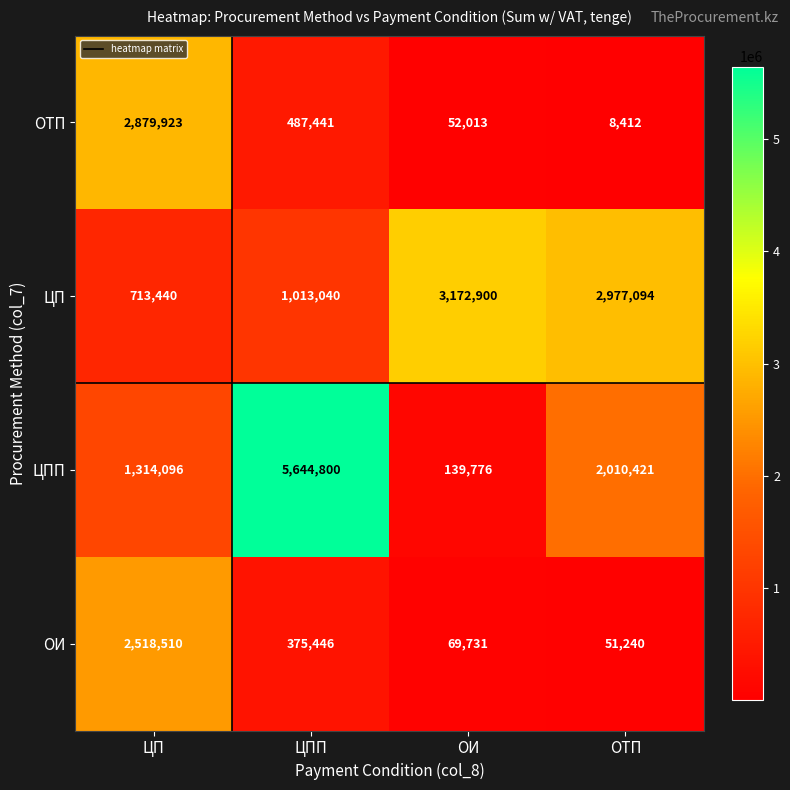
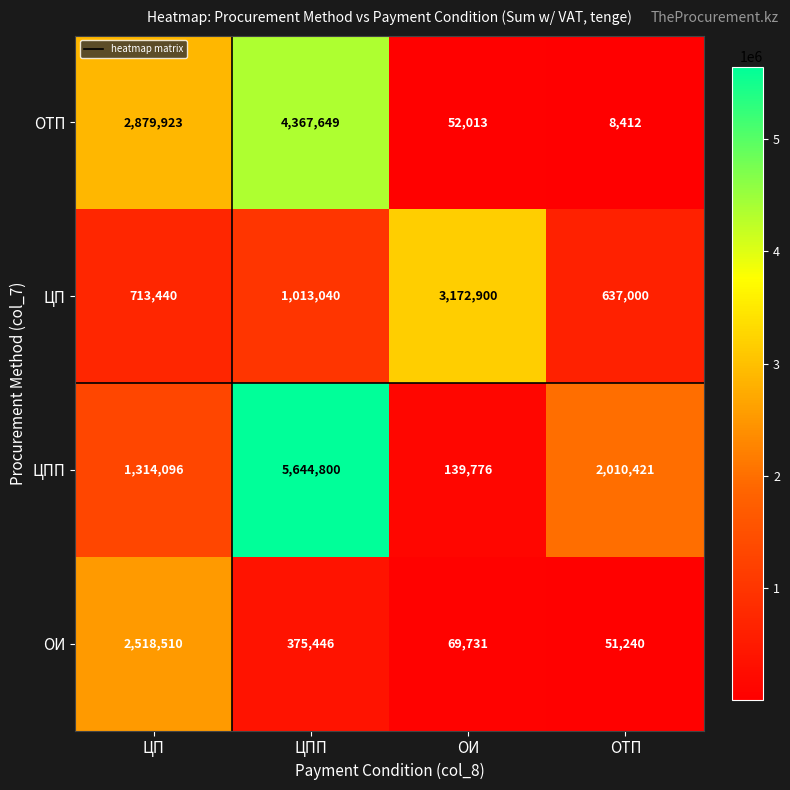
ОТП, ЦПП: 487,441 -> 4,367,649
ЦП, ОТП: 2,977,094 -> 637,000
